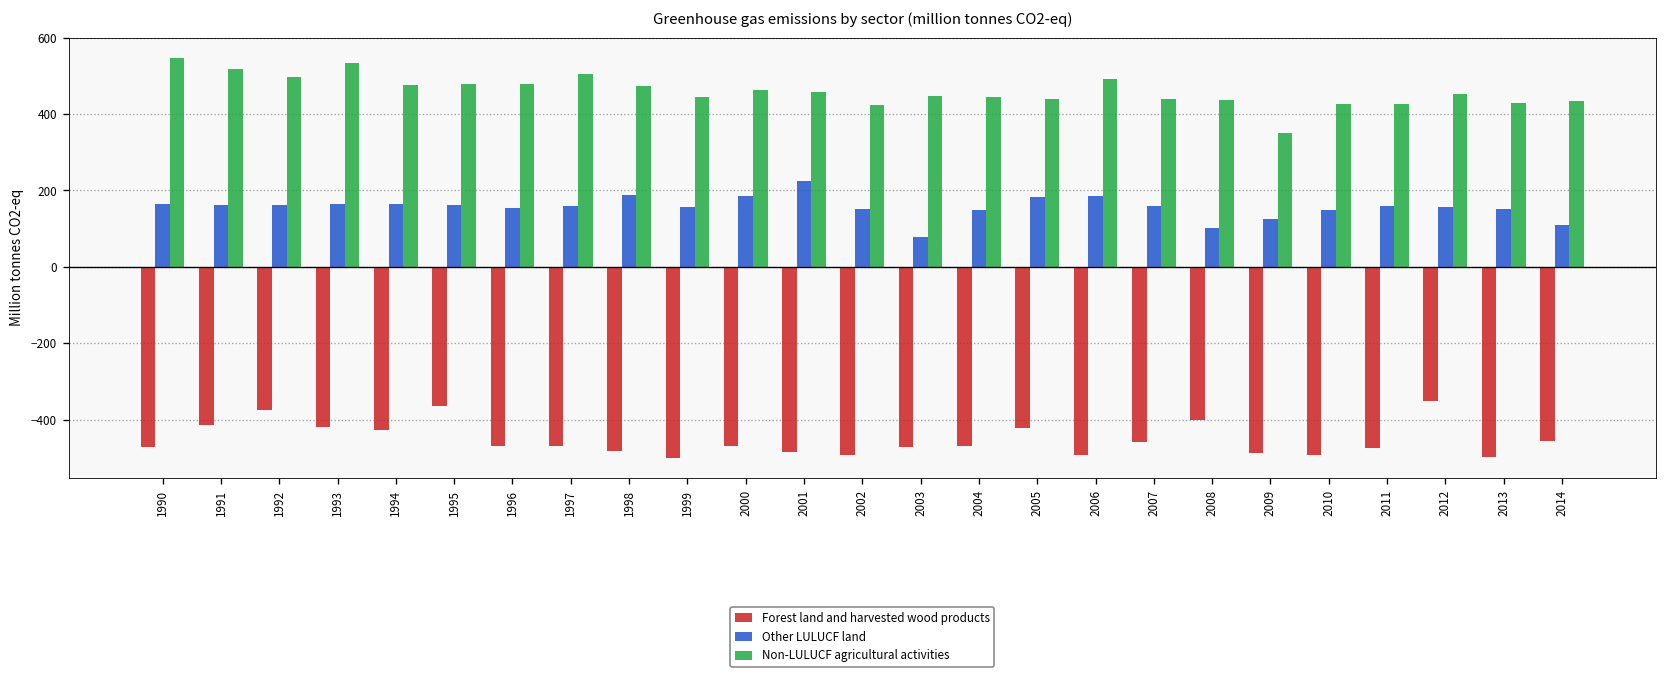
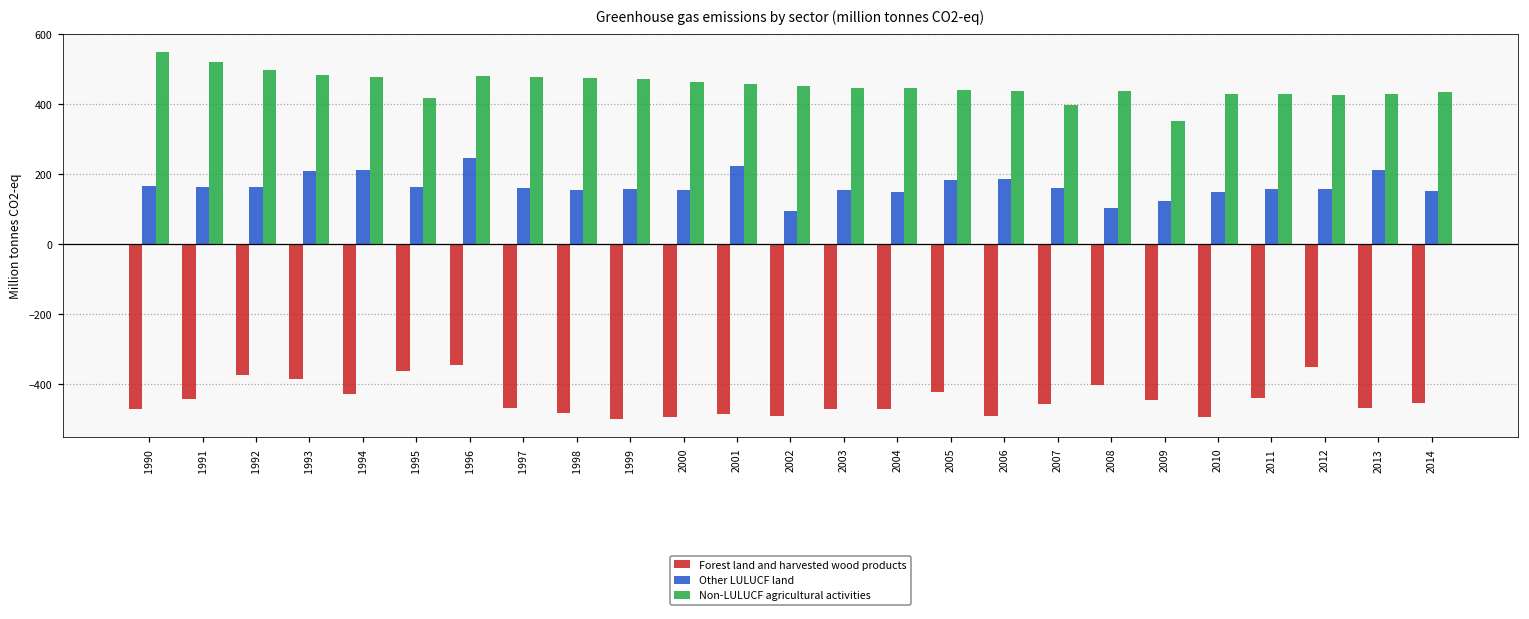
Forest land and harvested wood products, 1991: -410 -> -440
Forest land and harvested wood products, 1993: -420 -> -390
Other LULUCF land, 1993: 170 -> 210
Non-LULUCF agricultural activities, 1993: 530 -> 480
Other LULUCF land, 1994: 160 -> 210
Non-LULUCF agricultural activities, 1995: 480 -> 420
Forest land and harvested wood products, 1996: -470 -> -340
Other LULUCF land, 1996: 150 -> 250
Non-LULUCF agricultural activities, 1997: 510 -> 480
Other LULUCF land, 1998: 190 -> 160
Non-LULUCF agricultural activities, 1999: 440 -> 470
Forest land and harvested wood products, 2000: -470 -> -490
Other LULUCF land, 2000: 180 -> 160
Other LULUCF land, 2002: 150 -> 90
Non-LULUCF agricultural activities, 2002: 420 -> 450
Other LULUCF land, 2003: 80 -> 150
Non-LULUCF agricultural activities, 2006: 490 -> 440
Non-LULUCF agricultural activities, 2007: 440 -> 400
Forest land and harvested wood products, 2009: -490 -> -440
Forest land and harvested wood products, 2011: -470 -> -440
Non-LULUCF agricultural activities, 2012: 450 -> 420
Forest land and harvested wood products, 2013: -500 -> -470
Other LULUCF land, 2013: 150 -> 210
Other LULUCF land, 2014: 110 -> 150
